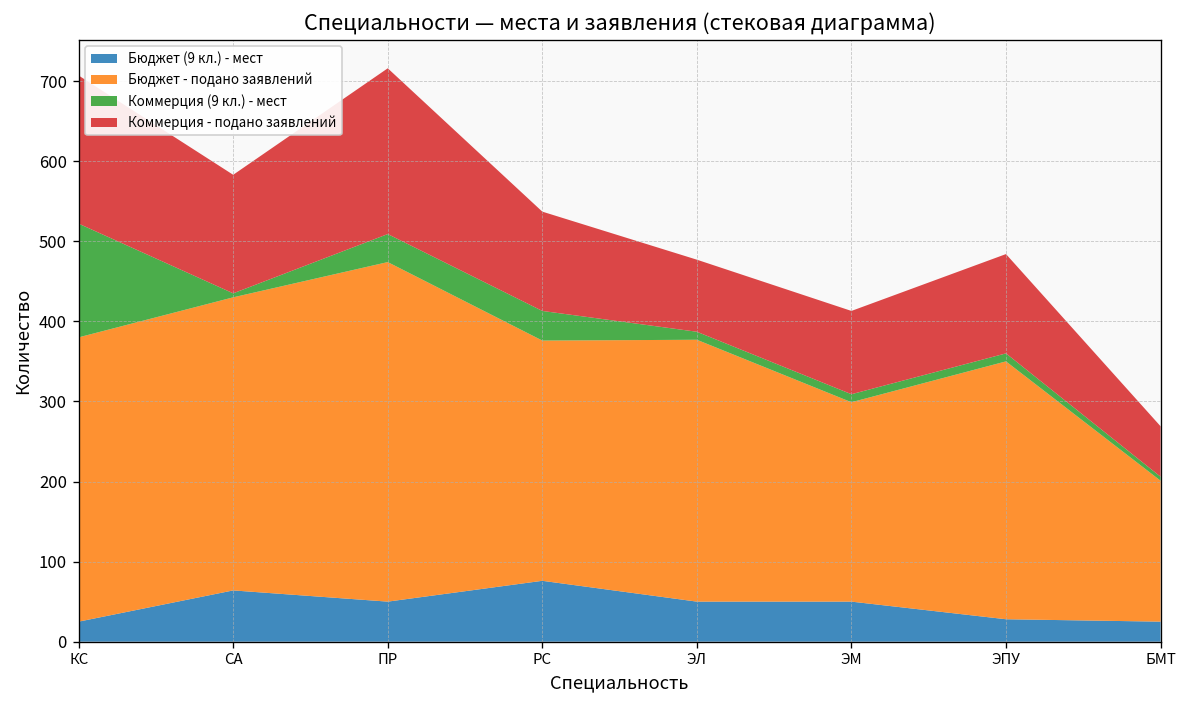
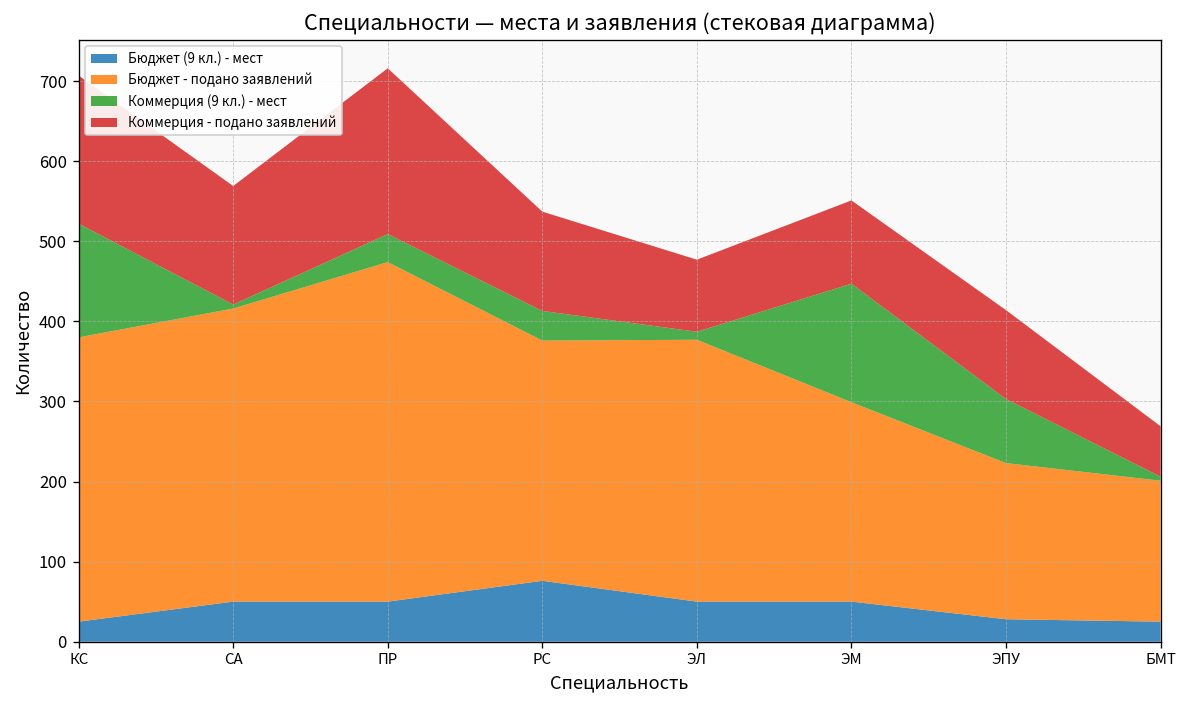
Бюджет (9 кл.) - мест, СА: 60 -> 50
Коммерция (9 кл.) - мест, ЭМ: 10 -> 150
Бюджет - подано заявлений, ЭПУ: 320 -> 200
Коммерция (9 кл.) - мест, ЭПУ: 10 -> 80
Коммерция - подано заявлений, ЭПУ: 120 -> 110
